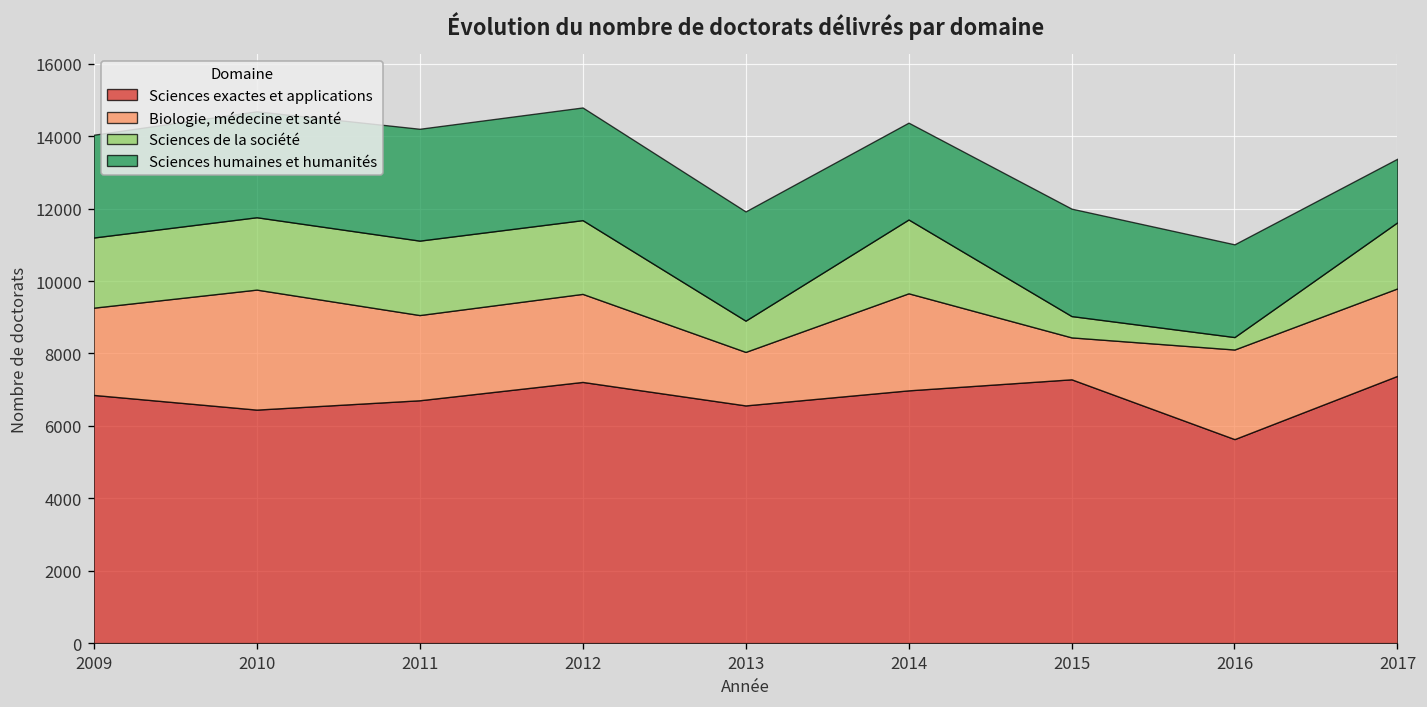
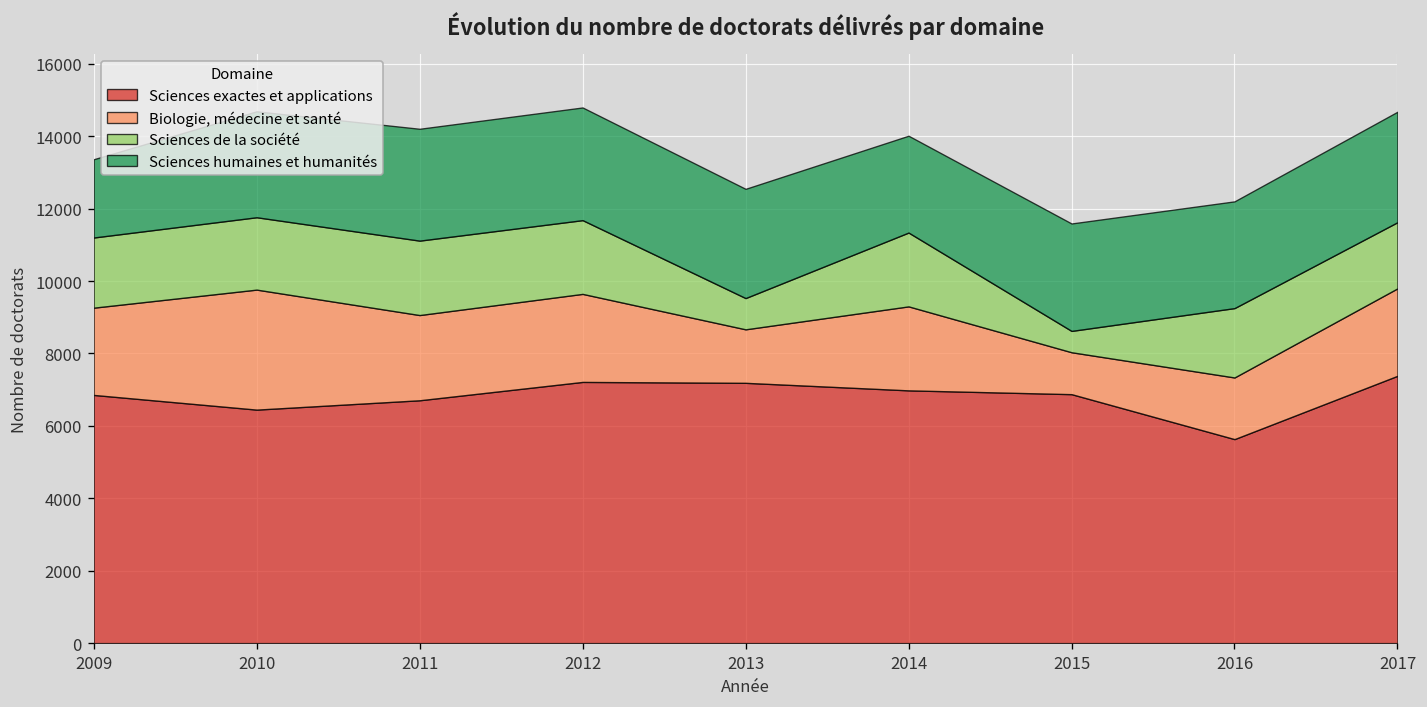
Sciences humaines et humanités, 2009: 2800 -> 2200
Sciences exactes et applications, 2013: 6600 -> 7200
Biologie, médecine et santé, 2014: 2700 -> 2300
Sciences exactes et applications, 2015: 7300 -> 6900
Biologie, médecine et santé, 2016: 2500 -> 1700
Sciences de la société, 2016: 300 -> 1900
Sciences humaines et humanités, 2016: 2600 -> 2900
Sciences humaines et humanités, 2017: 1800 -> 3100
